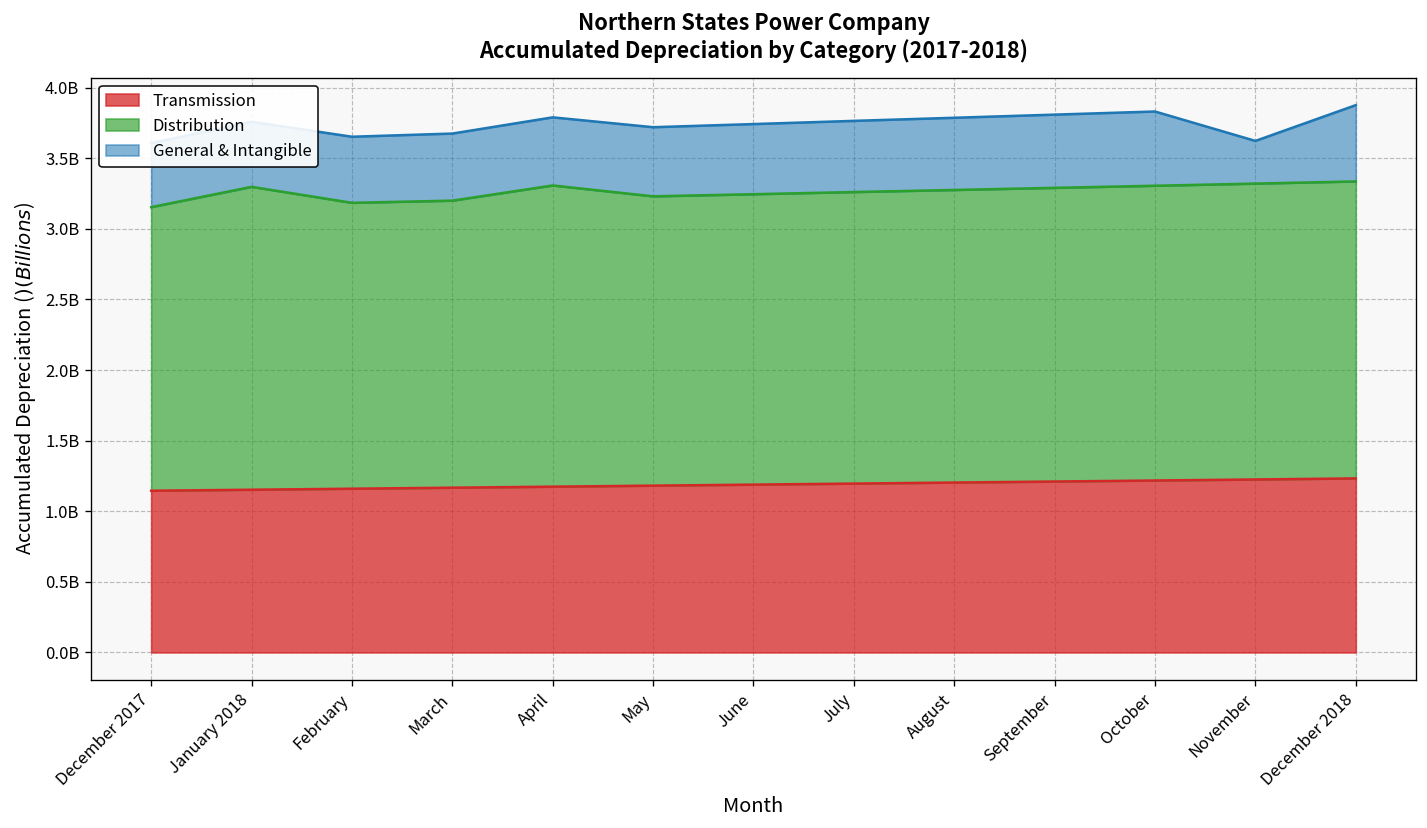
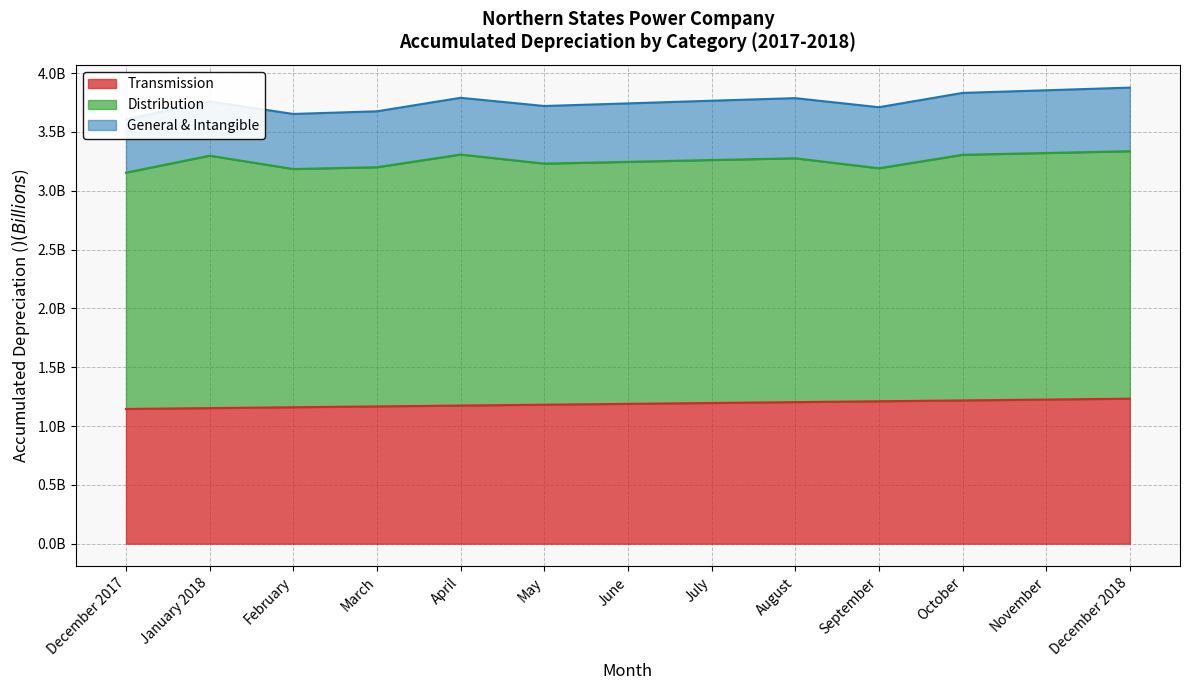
Distribution, September: 2080000000 -> 1980000000
General & Intangible, November: 300000000 -> 530000000
